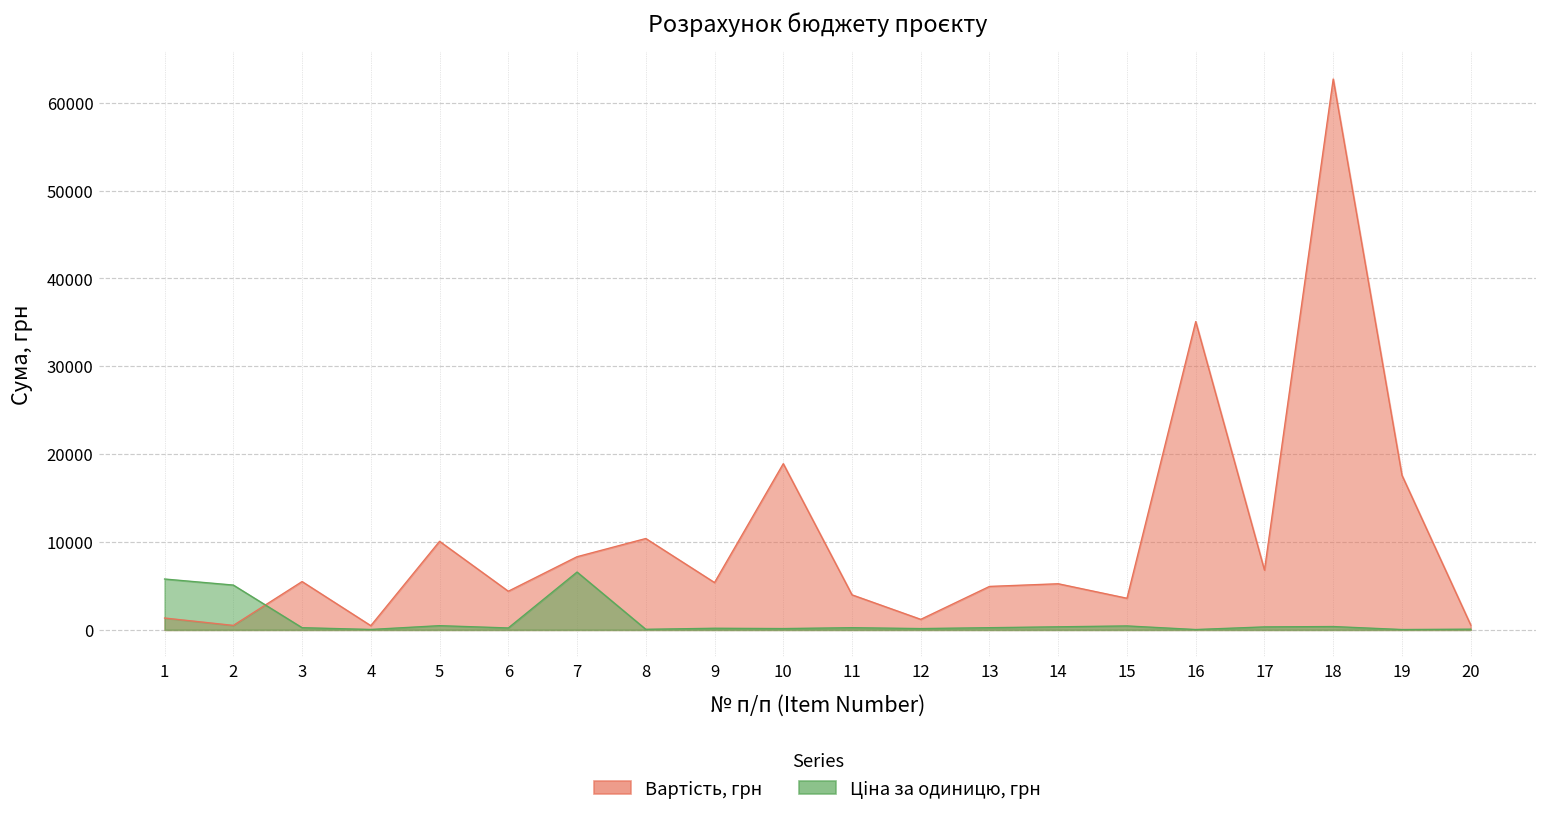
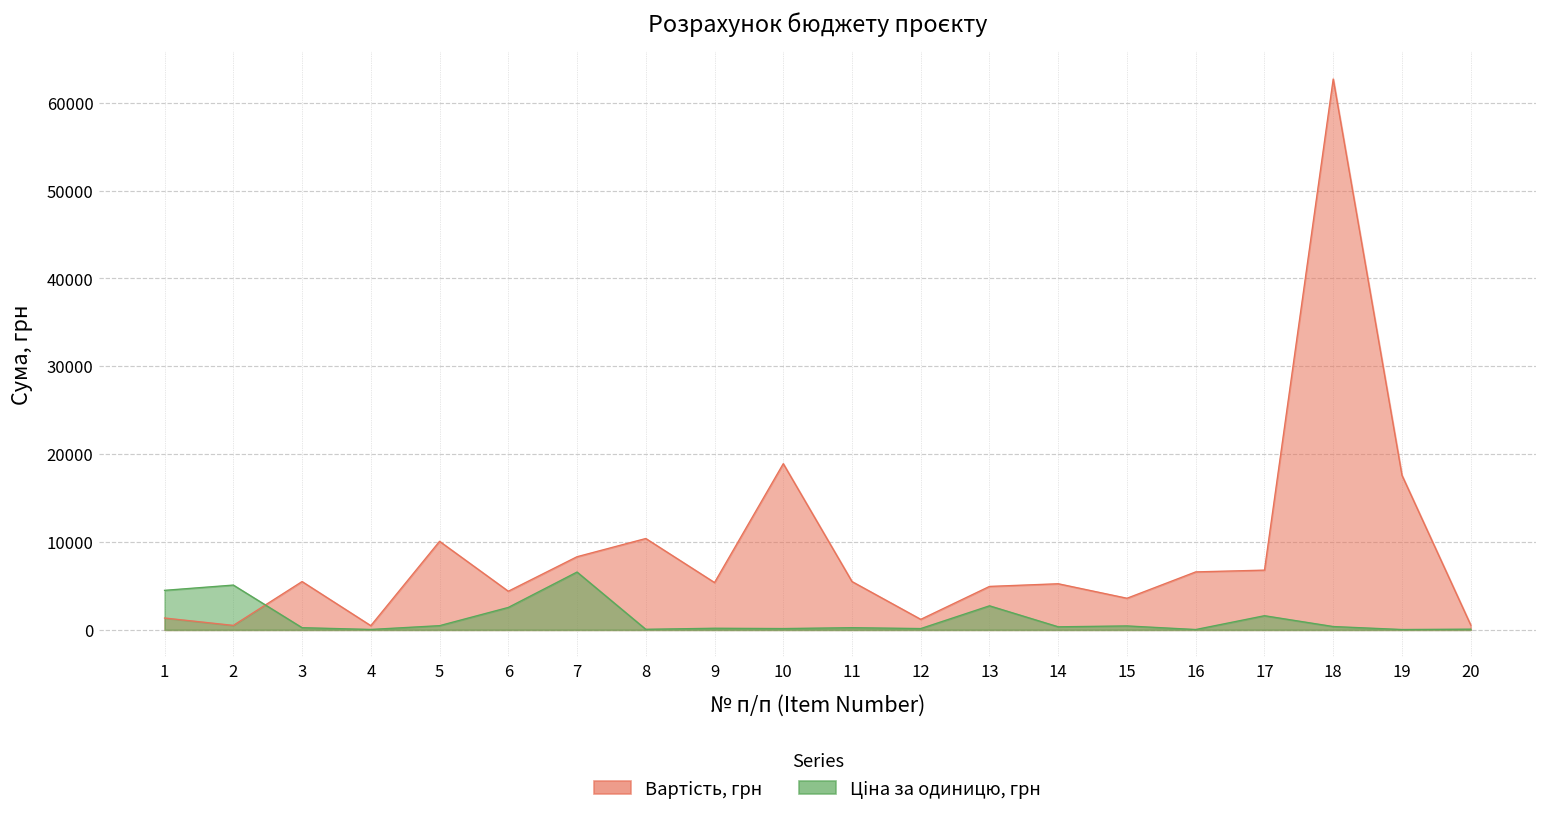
Ціна за одиницю, грн, 1: 6000 -> 5000
Ціна за одиницю, грн, 6: 0 -> 3000
Вартість, грн, 11: 4000 -> 6000
Ціна за одиницю, грн, 13: 0 -> 3000
Вартість, грн, 16: 35000 -> 7000
Ціна за одиницю, грн, 17: 0 -> 2000
